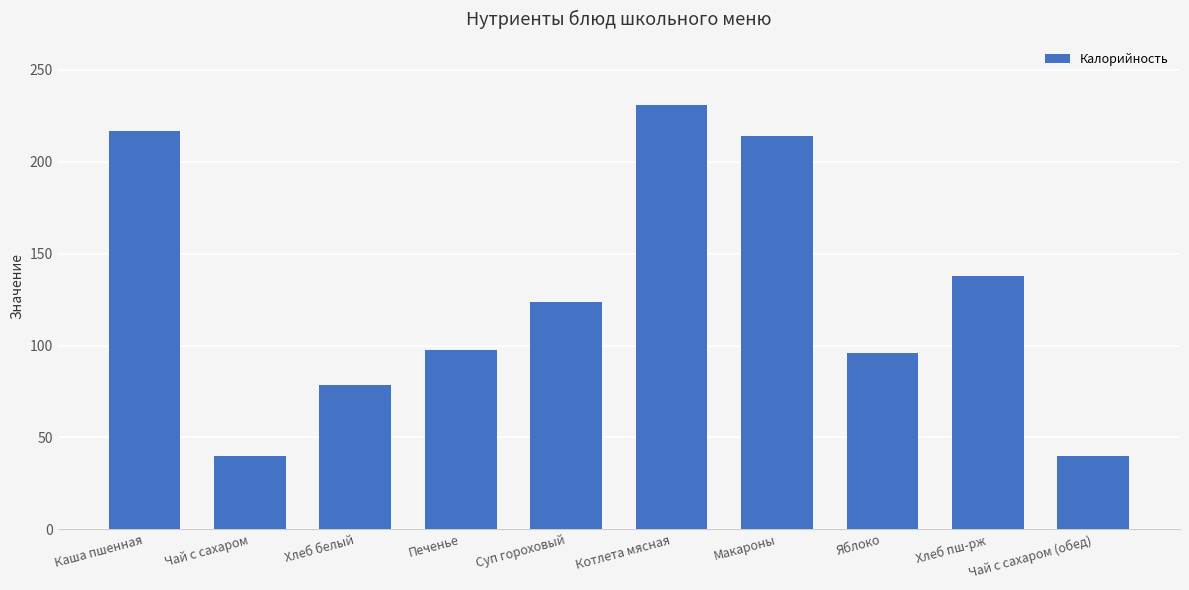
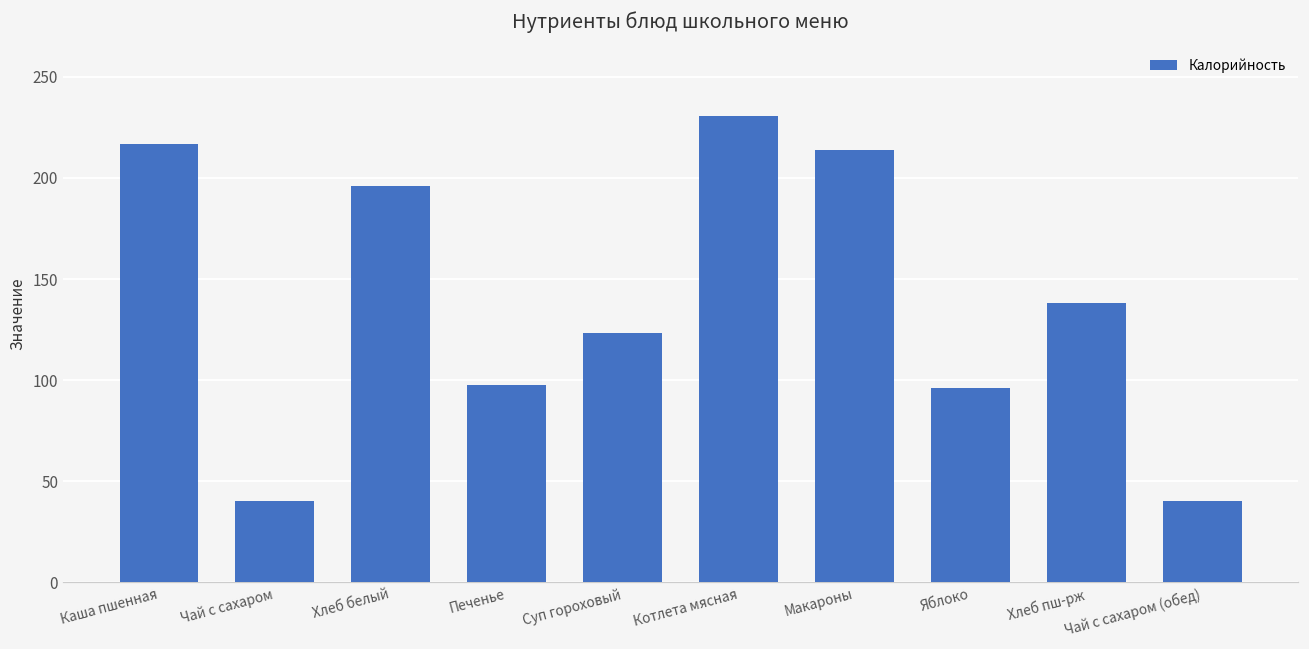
Хлеб белый: 79 -> 196
